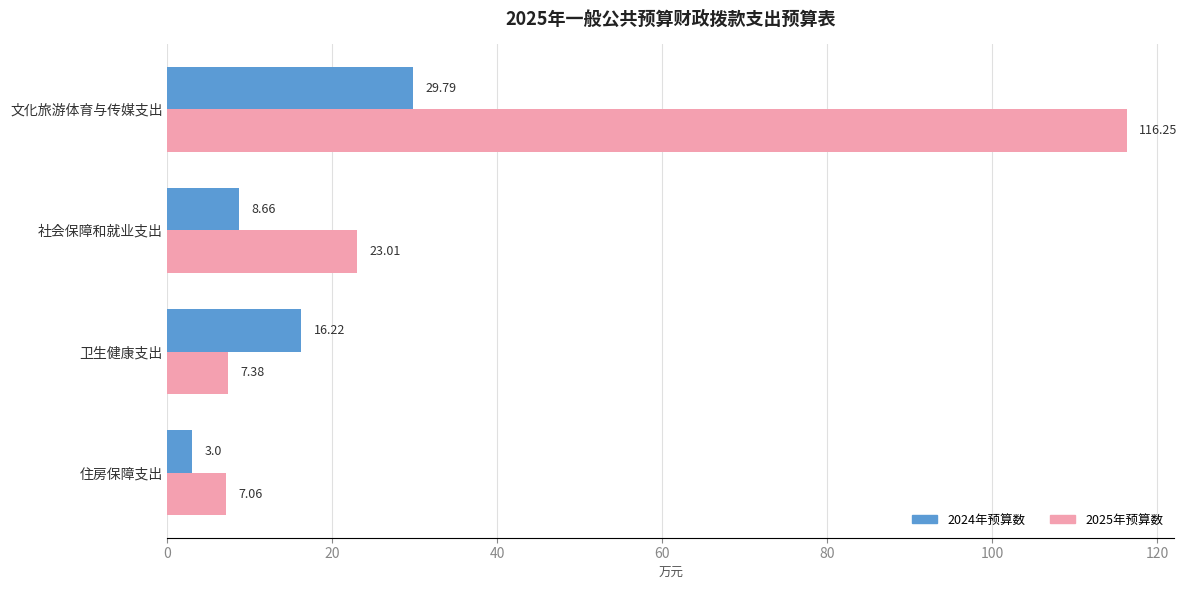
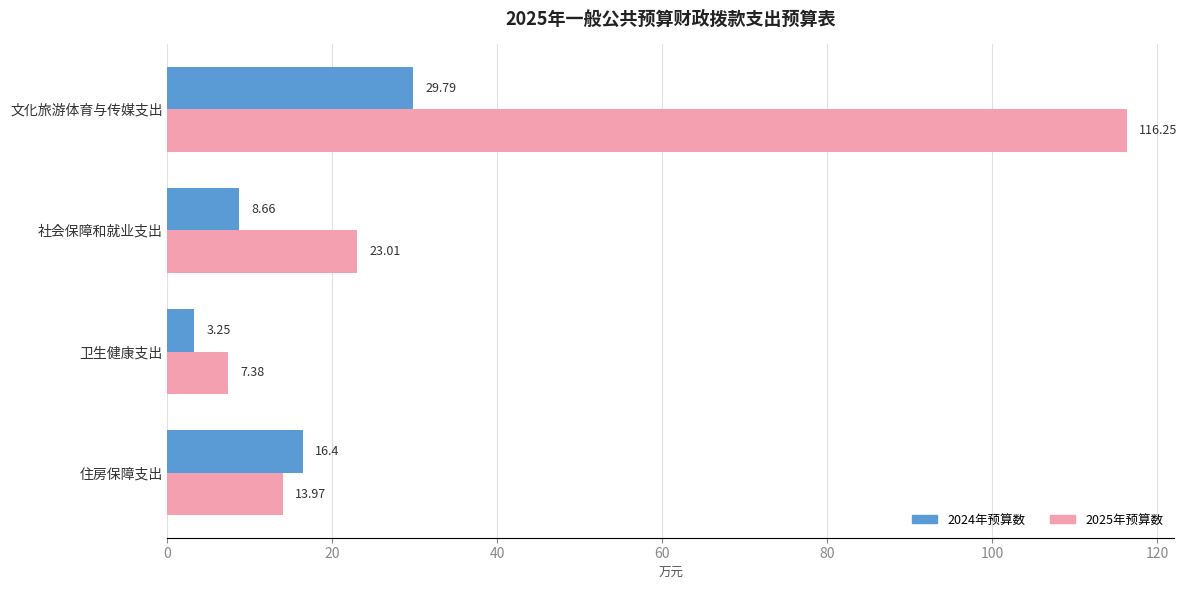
2024年预算数, 卫生健康支出: 16.22 -> 3.25
2024年预算数, 住房保障支出: 3.0 -> 16.4
2025年预算数, 住房保障支出: 7.06 -> 13.97
